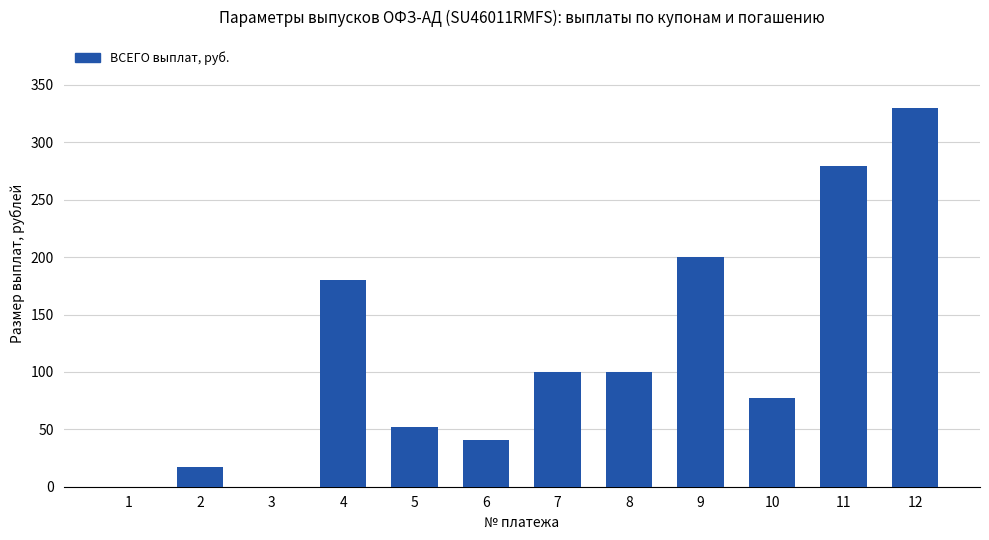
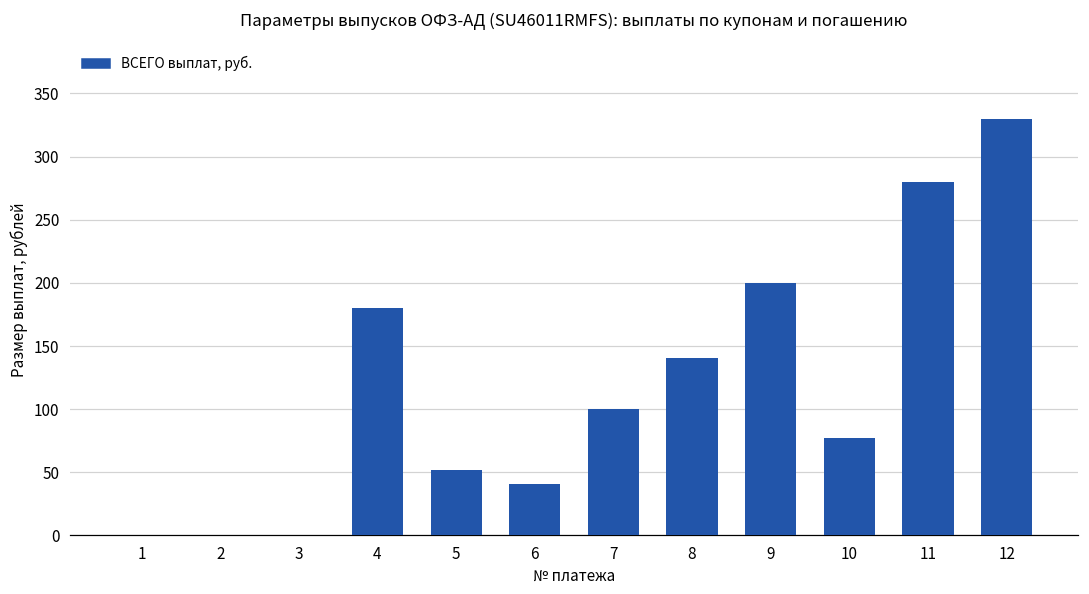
2: 17 -> 0
8: 100 -> 141
